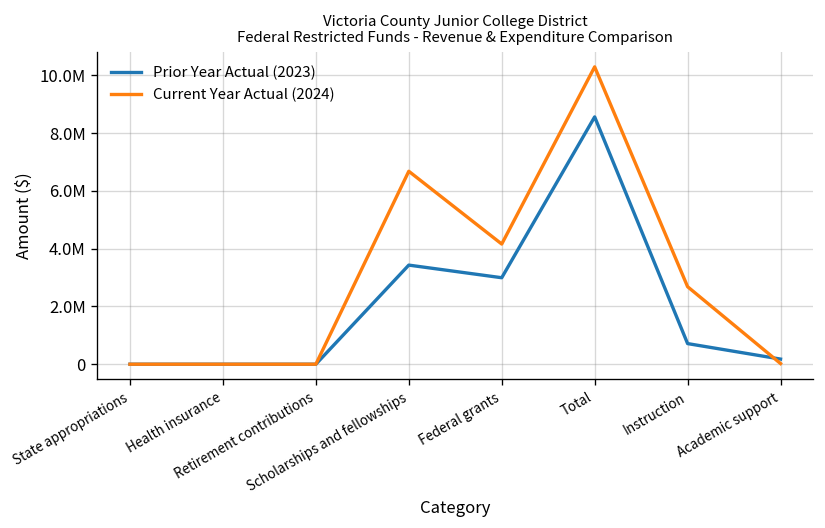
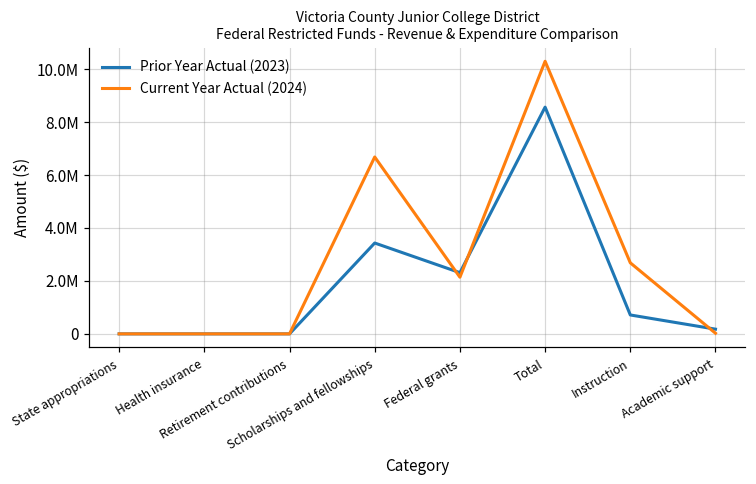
Prior Year Actual (2023), Federal grants: 3000000 -> 2300000
Current Year Actual (2024), Federal grants: 4200000 -> 2100000
